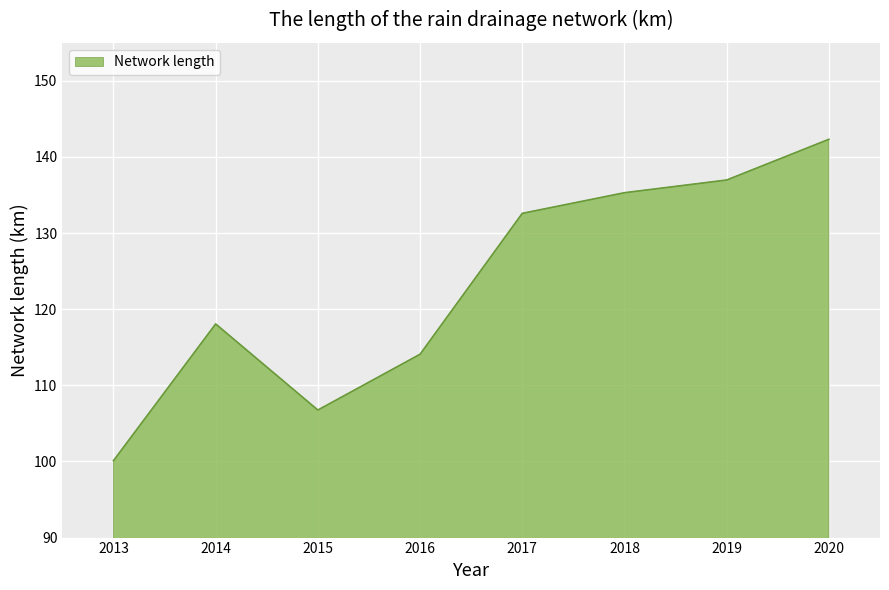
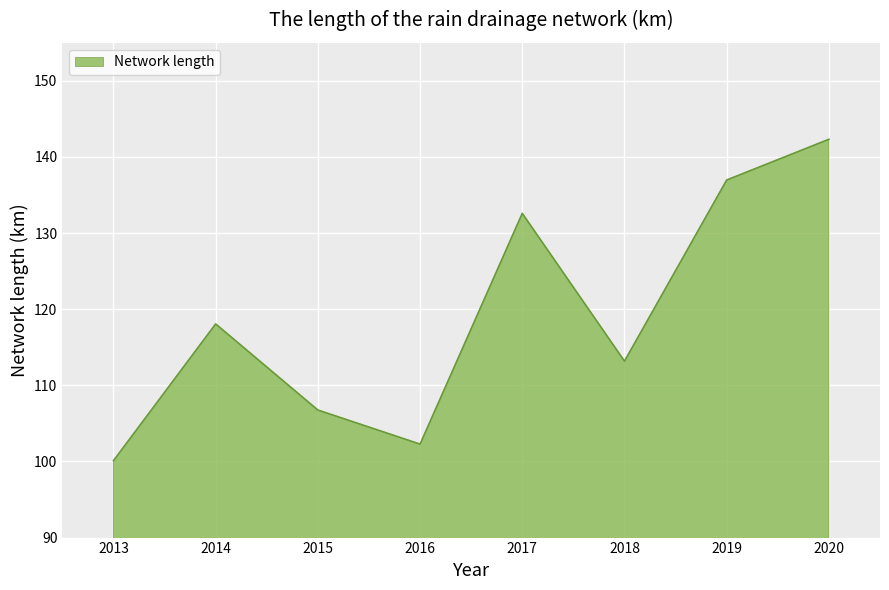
2016: 114 -> 102
2018: 135 -> 113
